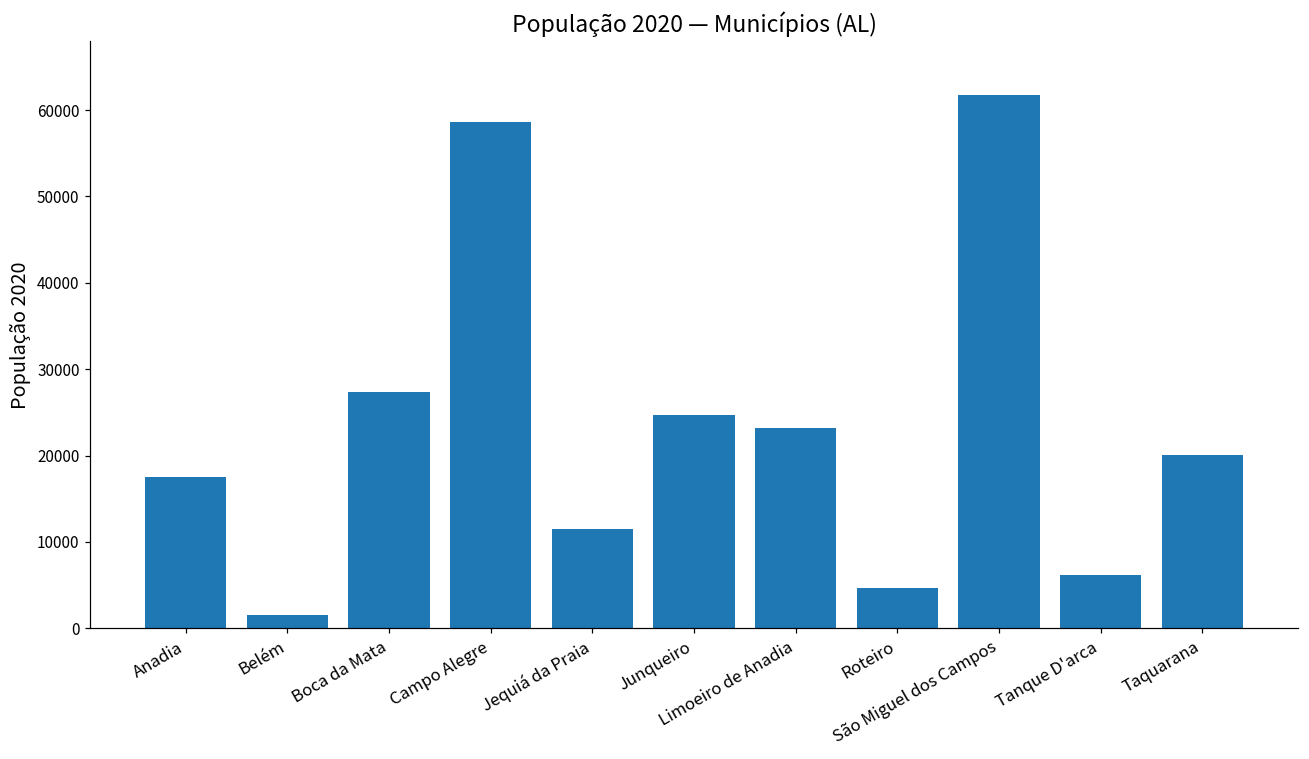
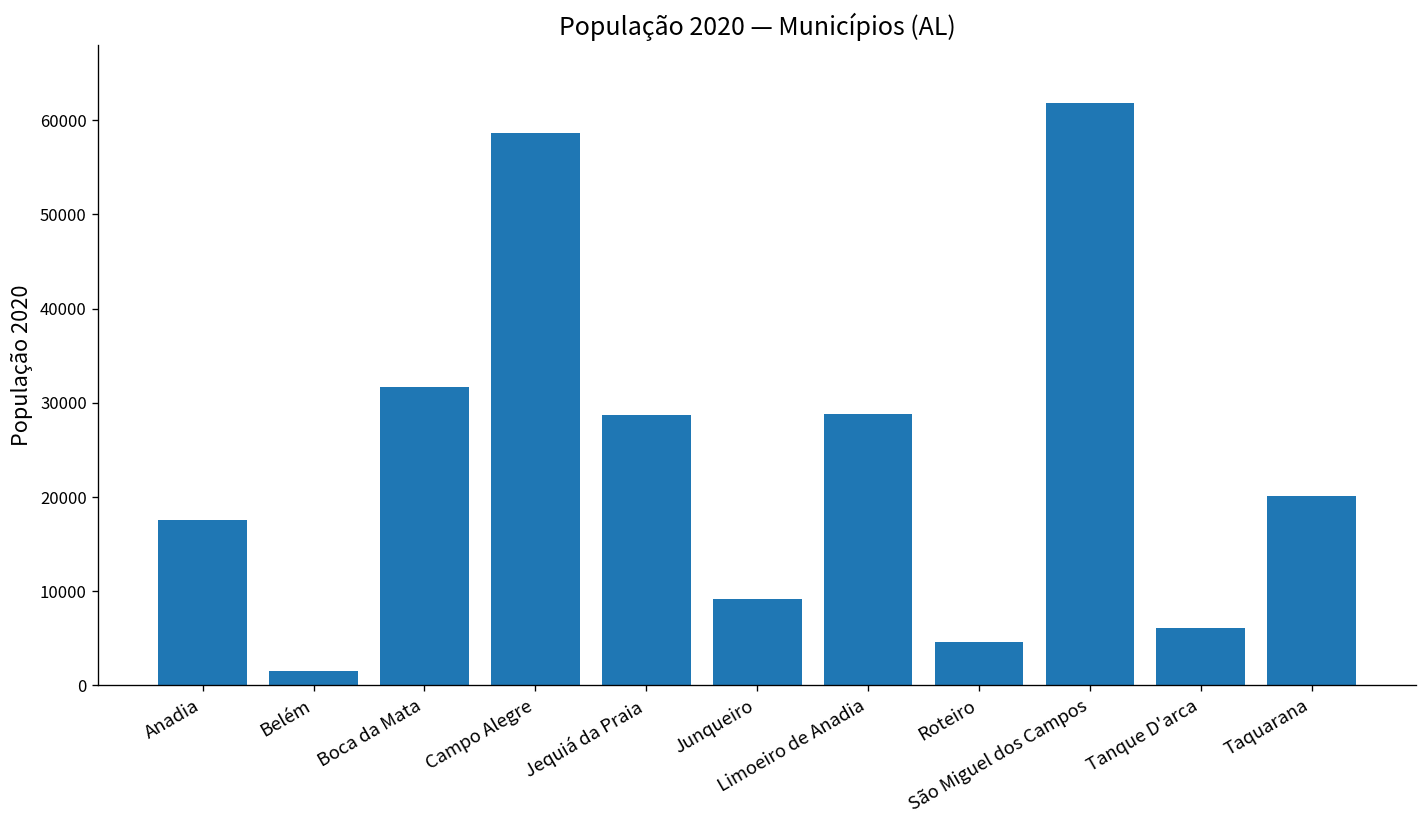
Boca da Mata: 27000 -> 32000
Jequiá da Praia: 12000 -> 29000
Junqueiro: 25000 -> 9000
Limoeiro de Anadia: 23000 -> 29000
